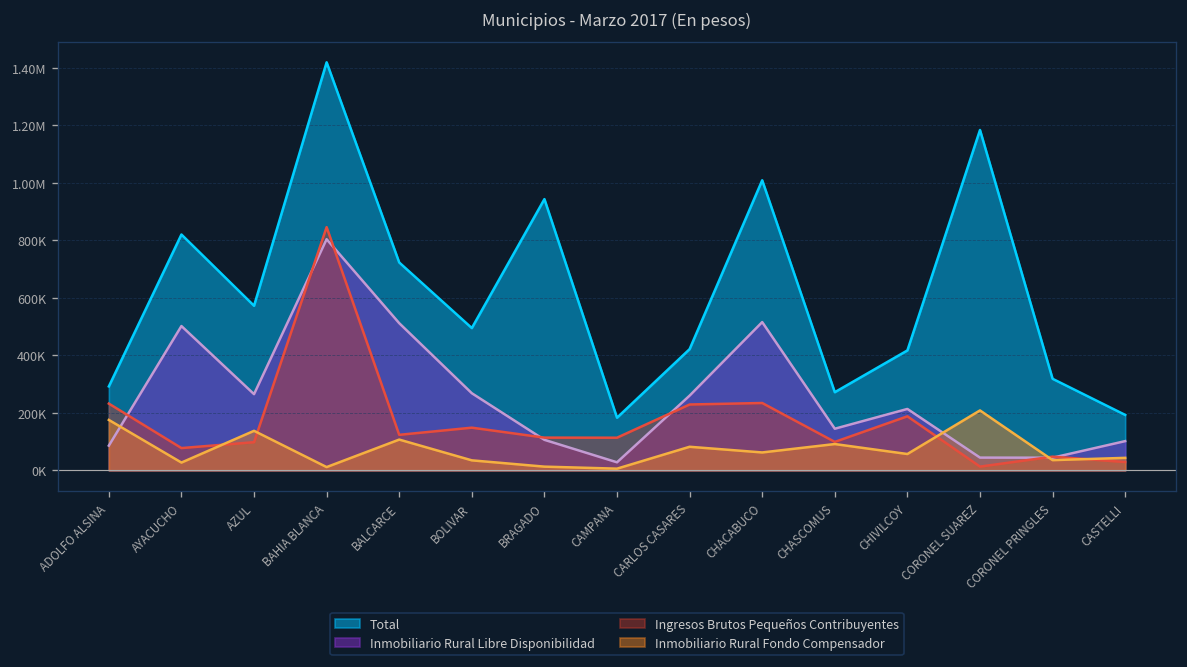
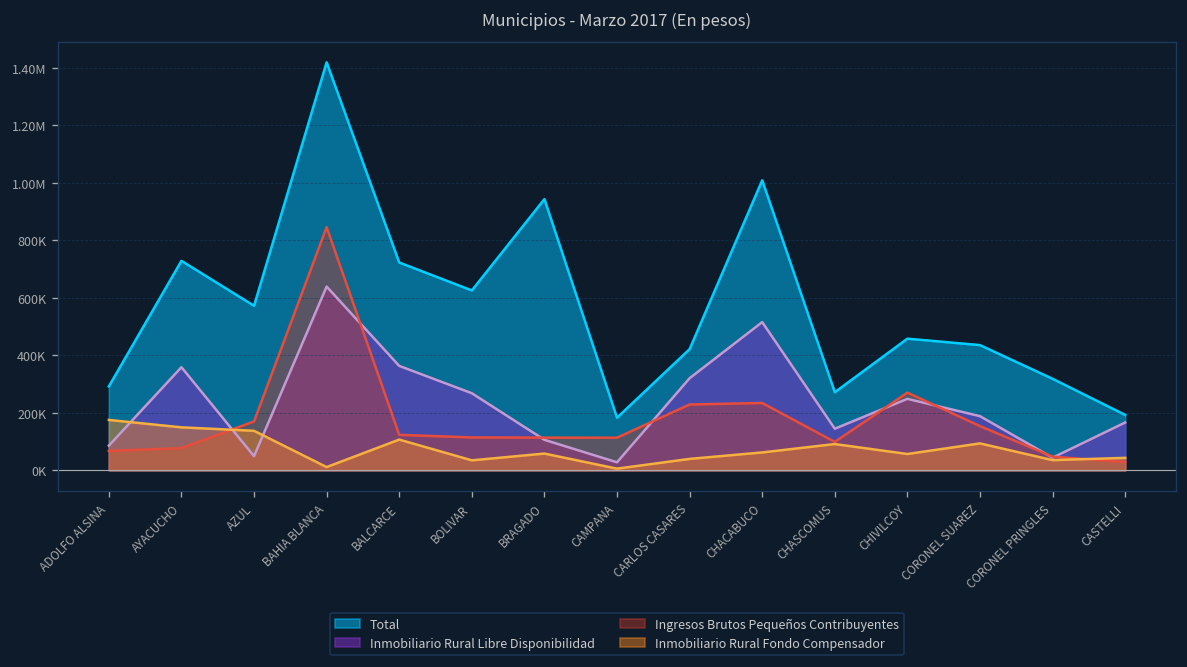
Ingresos Brutos Pequeños Contribuyentes, ADOLFO ALSINA: 230000 -> 70000
Total, AYACUCHO: 820000 -> 730000
Inmobiliario Rural Libre Disponibilidad, AYACUCHO: 500000 -> 360000
Inmobiliario Rural Fondo Compensador, AYACUCHO: 30000 -> 150000
Inmobiliario Rural Libre Disponibilidad, AZUL: 260000 -> 50000
Ingresos Brutos Pequeños Contribuyentes, AZUL: 100000 -> 170000
Inmobiliario Rural Libre Disponibilidad, BAHIA BLANCA: 800000 -> 640000
Inmobiliario Rural Libre Disponibilidad, BALCARCE: 510000 -> 360000
Total, BOLIVAR: 490000 -> 630000
Ingresos Brutos Pequeños Contribuyentes, BOLIVAR: 150000 -> 110000
Inmobiliario Rural Fondo Compensador, BRAGADO: 10000 -> 60000
Inmobiliario Rural Libre Disponibilidad, CARLOS CASARES: 260000 -> 320000
Inmobiliario Rural Fondo Compensador, CARLOS CASARES: 80000 -> 40000
Total, CHIVILCOY: 420000 -> 460000
Inmobiliario Rural Libre Disponibilidad, CHIVILCOY: 210000 -> 250000
Ingresos Brutos Pequeños Contribuyentes, CHIVILCOY: 190000 -> 270000
Total, CORONEL SUAREZ: 1180000 -> 440000
Inmobiliario Rural Libre Disponibilidad, CORONEL SUAREZ: 40000 -> 190000
Ingresos Brutos Pequeños Contribuyentes, CORONEL SUAREZ: 10000 -> 150000
Inmobiliario Rural Fondo Compensador, CORONEL SUAREZ: 210000 -> 90000
Inmobiliario Rural Libre Disponibilidad, CASTELLI: 100000 -> 170000
